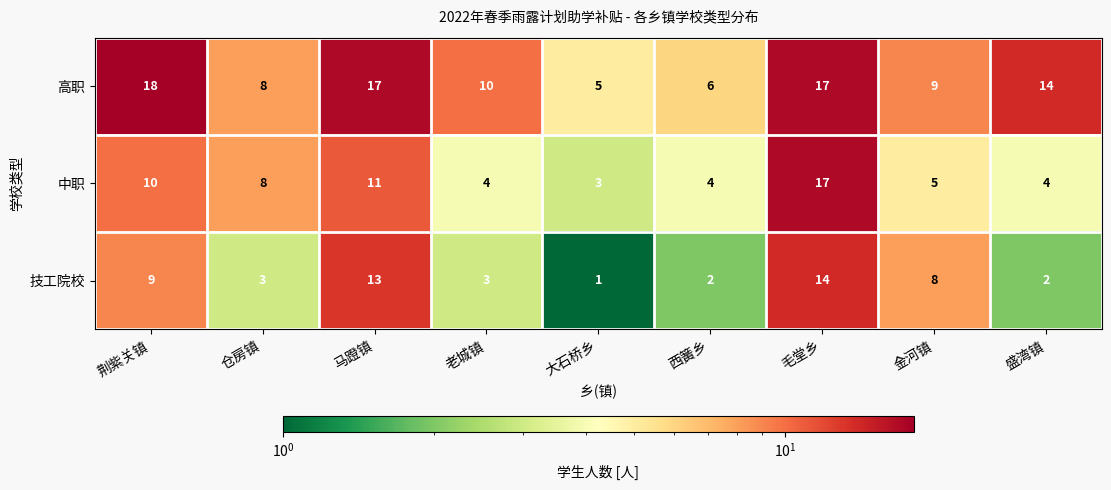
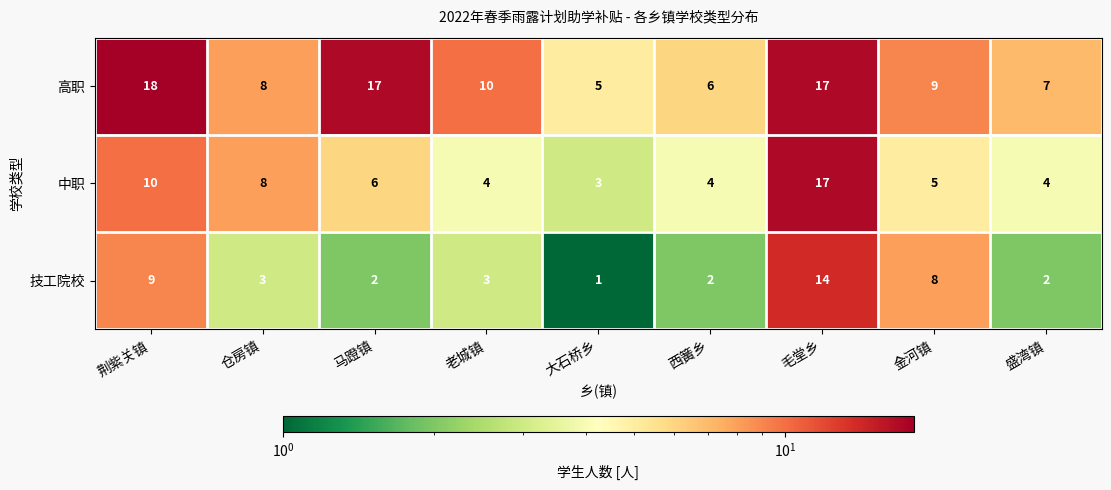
高职, 盛湾镇: 14 -> 7
中职, 马蹬镇: 11 -> 6
技工院校, 马蹬镇: 13 -> 2
